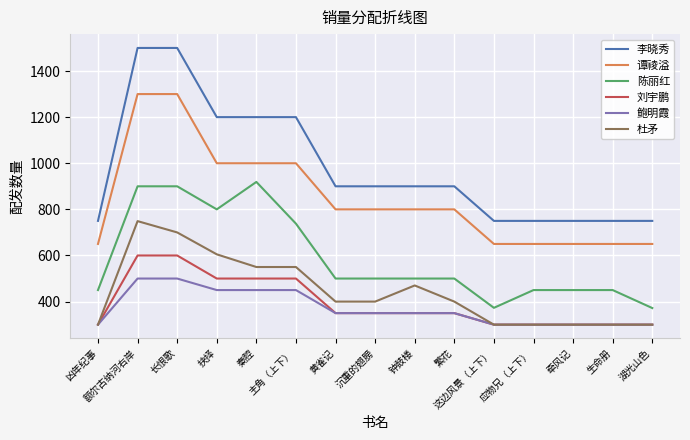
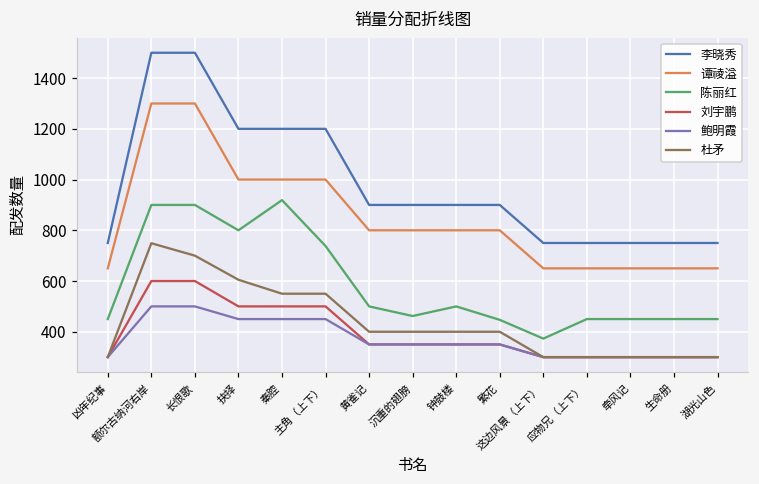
陈丽红, 沉重的翅膀: 500 -> 460
杜矛, 钟鼓楼: 470 -> 400
陈丽红, 繁花: 500 -> 450
陈丽红, 湖光山色: 370 -> 450
